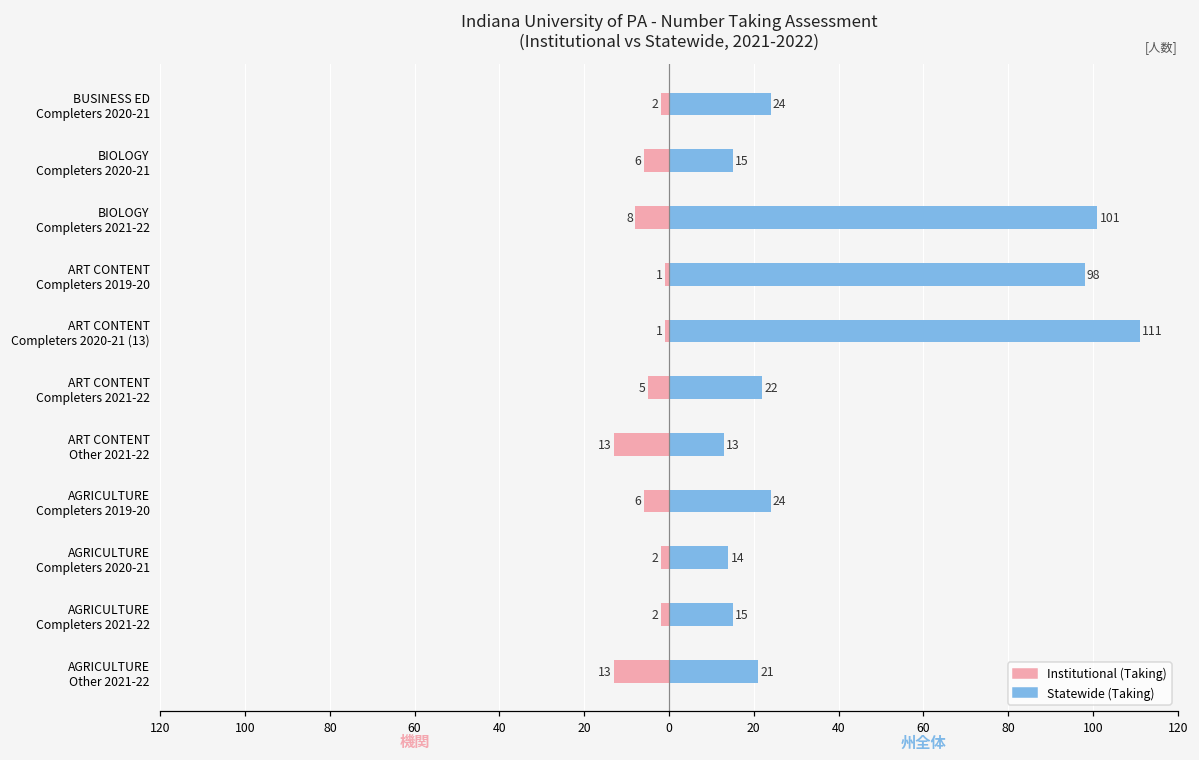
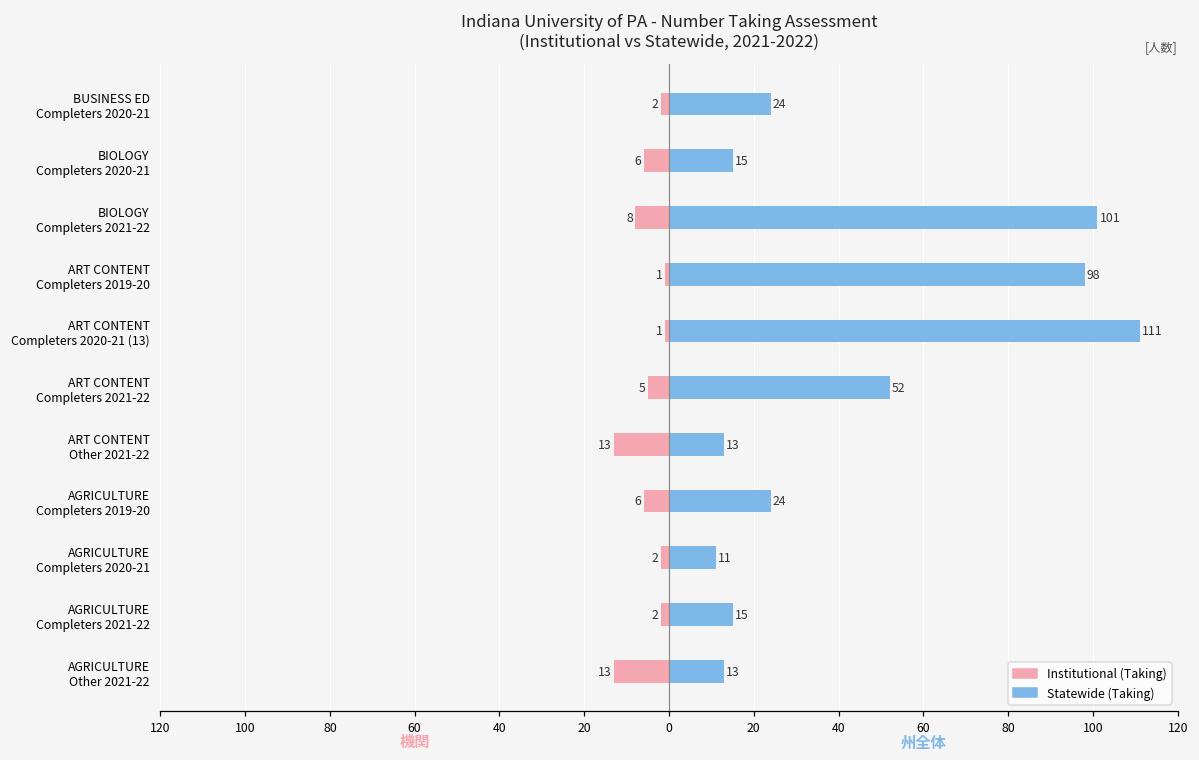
Statewide (Taking), ART CONTENT Completers 2021-22: 22 -> 52
Statewide (Taking), AGRICULTURE Completers 2020-21: 14 -> 11
Statewide (Taking), AGRICULTURE Other 2021-22: 21 -> 13
